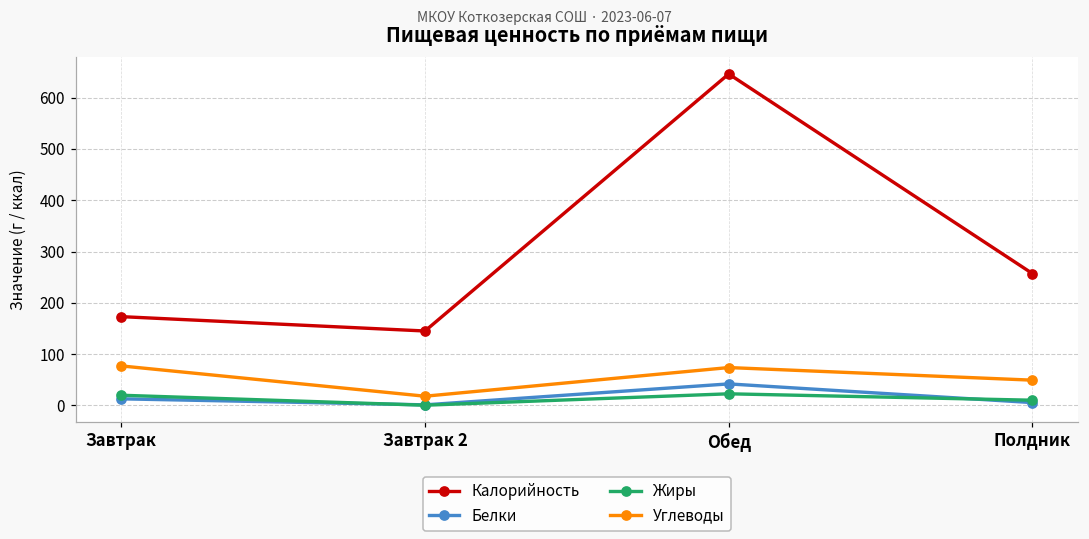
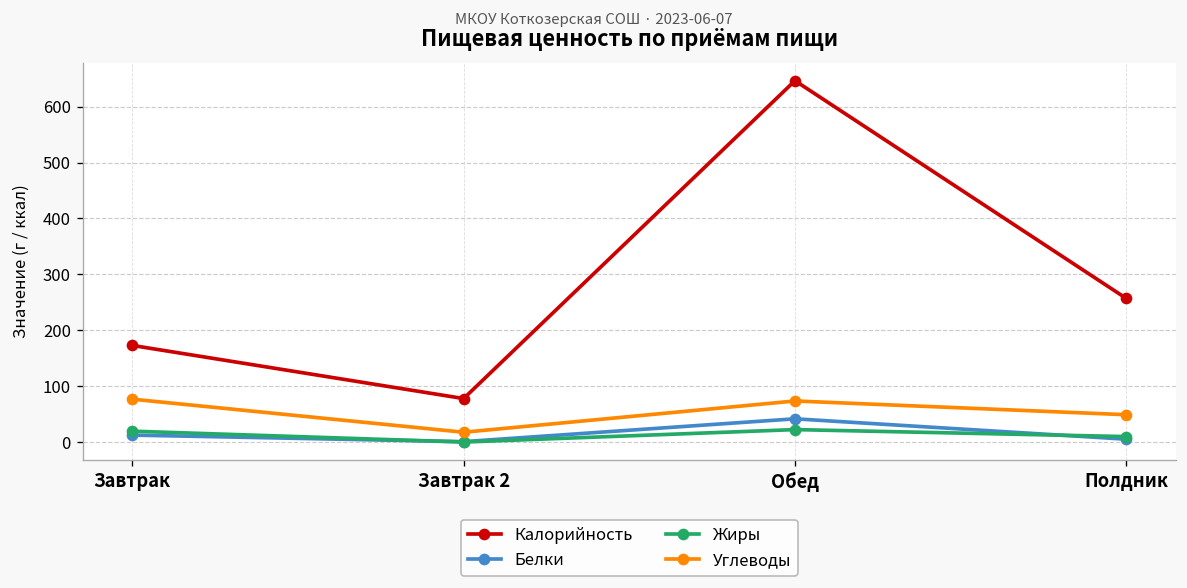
Калорийность, Завтрак 2: 150 -> 80
